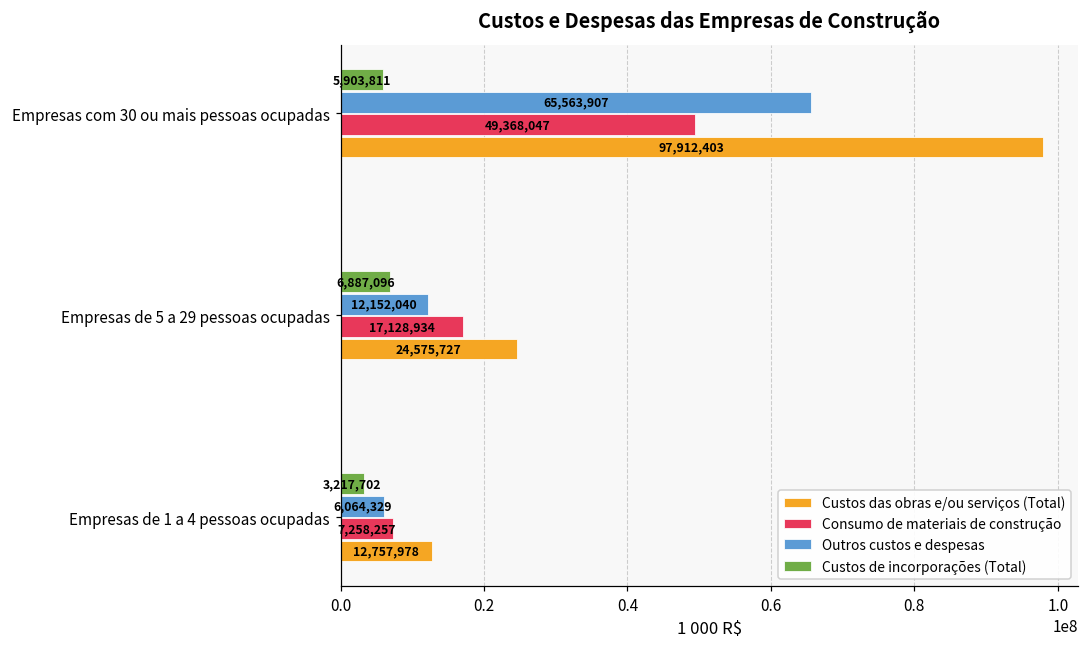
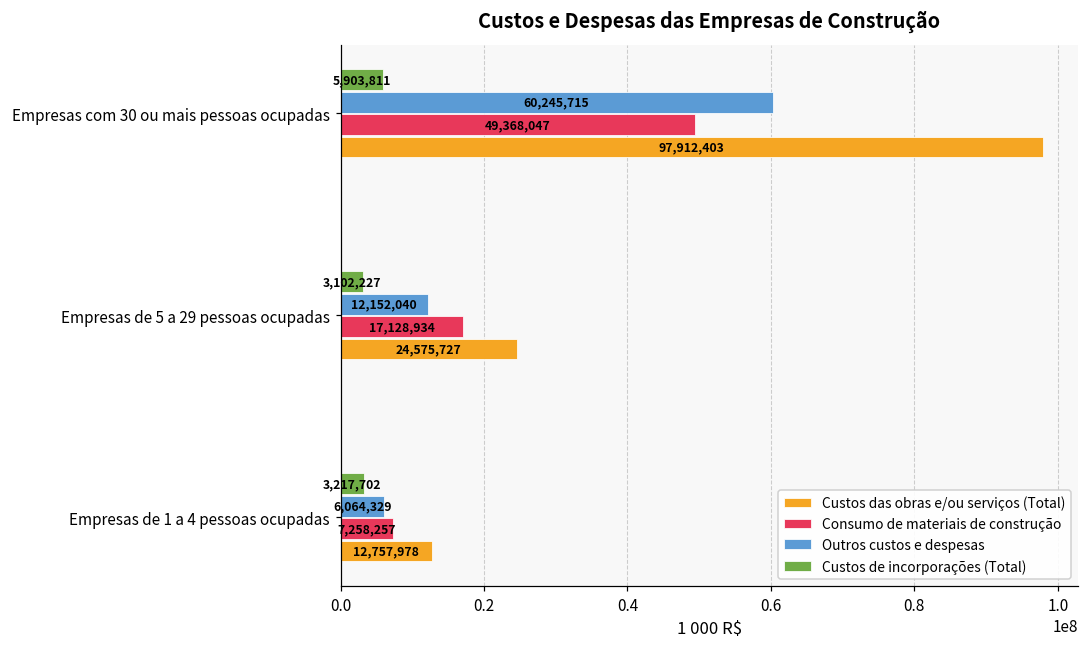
Outros custos e despesas, Empresas com 30 ou mais pessoas ocupadas: 65,563,907 -> 60,245,715
Custos de incorporações (Total), Empresas de 5 a 29 pessoas ocupadas: 6,887,096 -> 3,102,227
